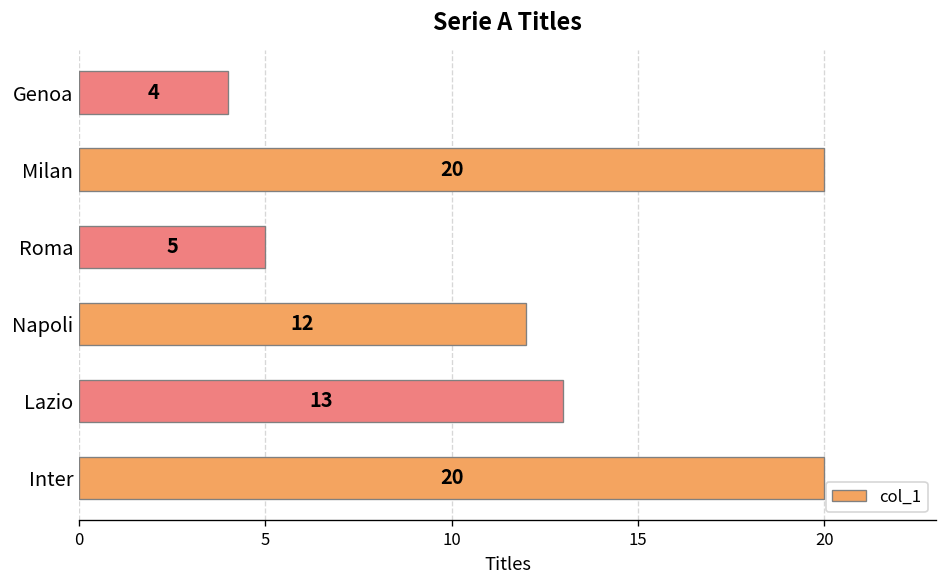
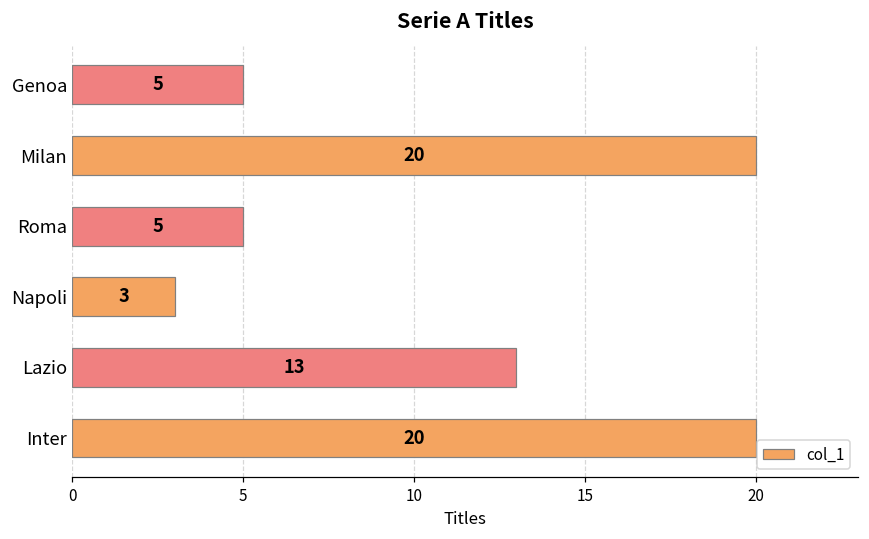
Genoa: 4 -> 5
Napoli: 12 -> 3
